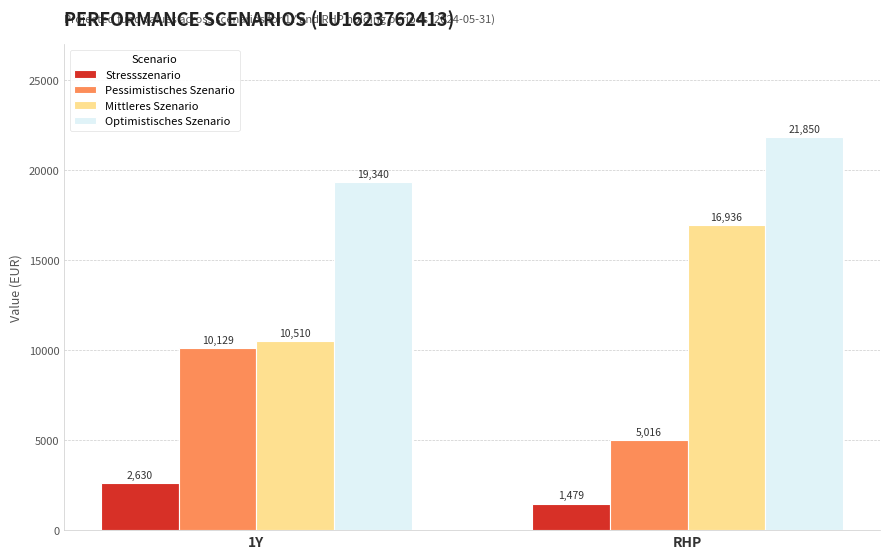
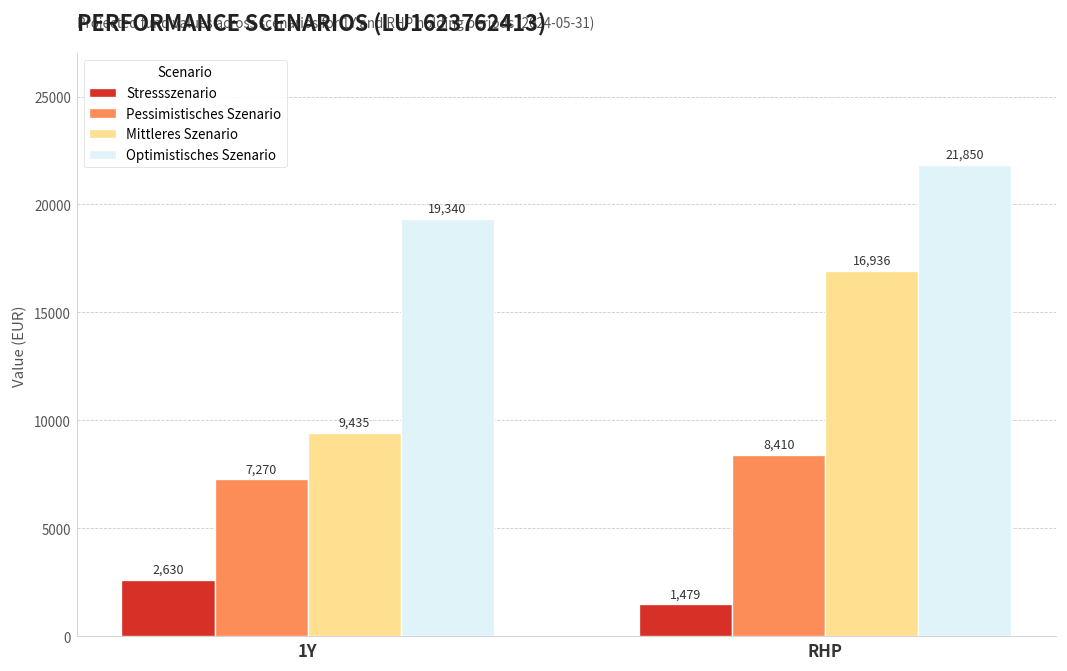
Pessimistisches Szenario, 1Y: 10,129 -> 7,270
Mittleres Szenario, 1Y: 10,510 -> 9,435
Pessimistisches Szenario, RHP: 5,016 -> 8,410
